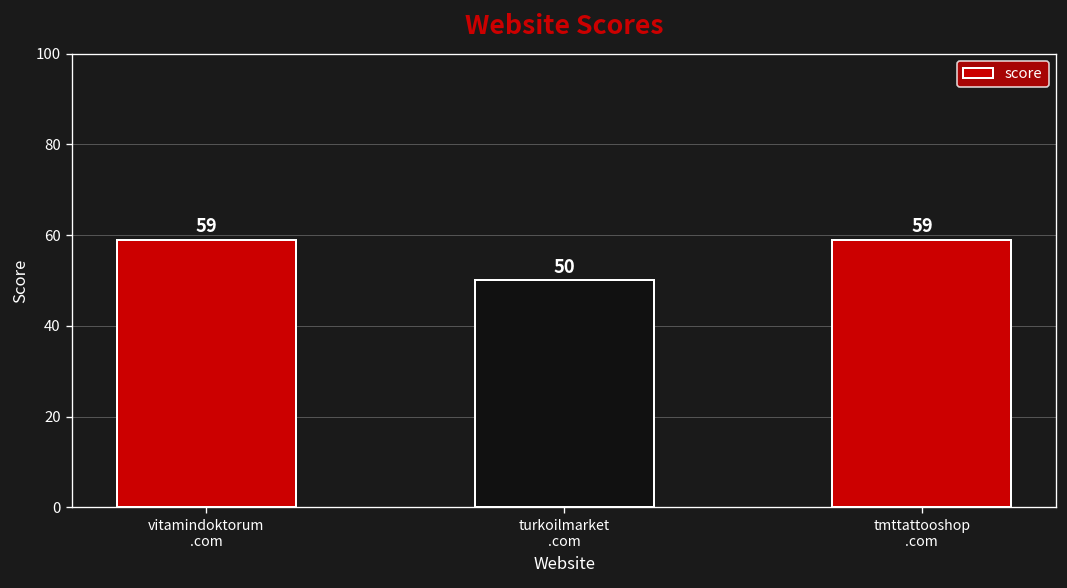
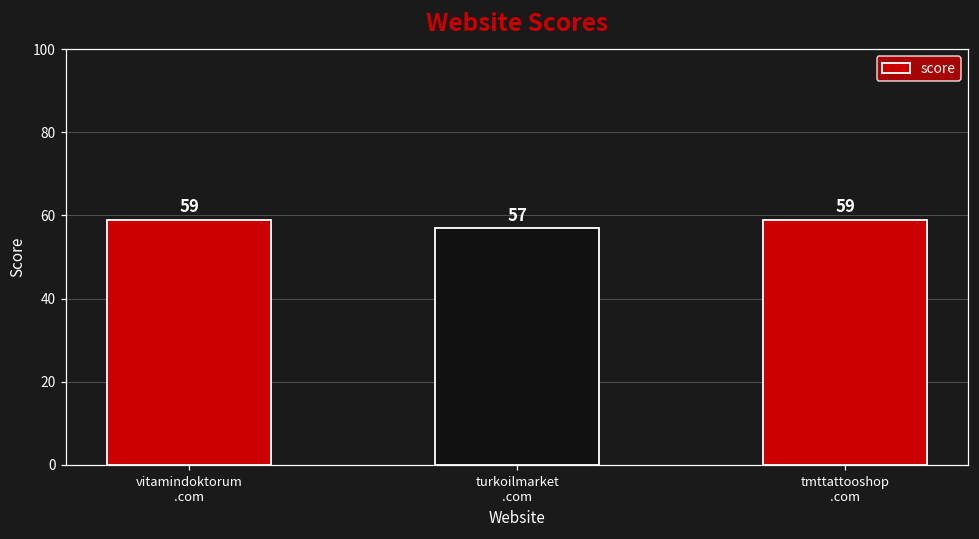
turkoilmarket .com: 50 -> 57
